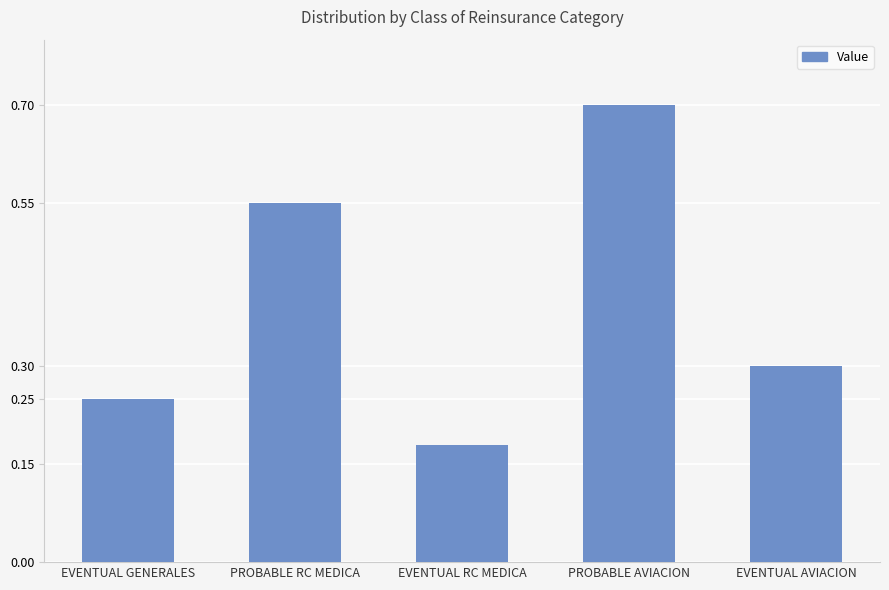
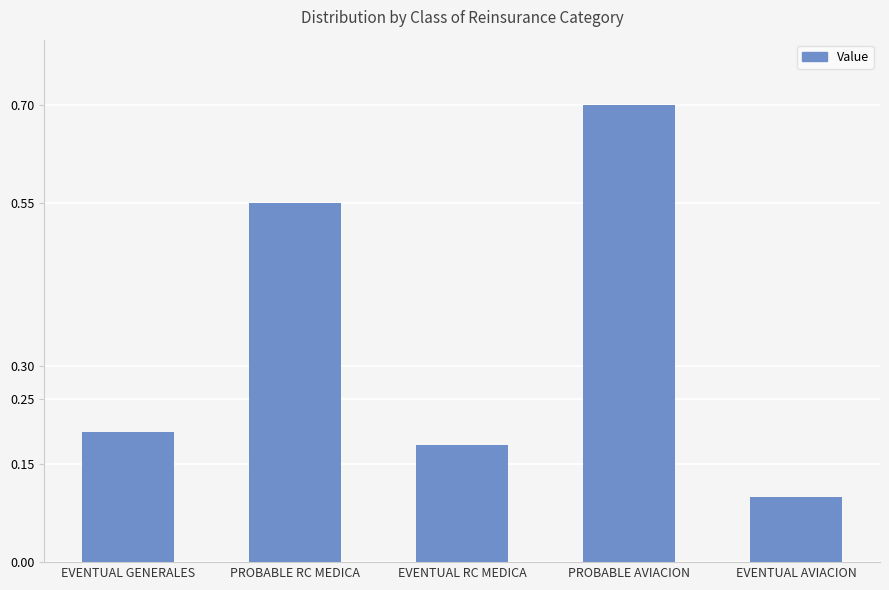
EVENTUAL GENERALES: 0.25 -> 0.20
EVENTUAL AVIACION: 0.3 -> 0.1
